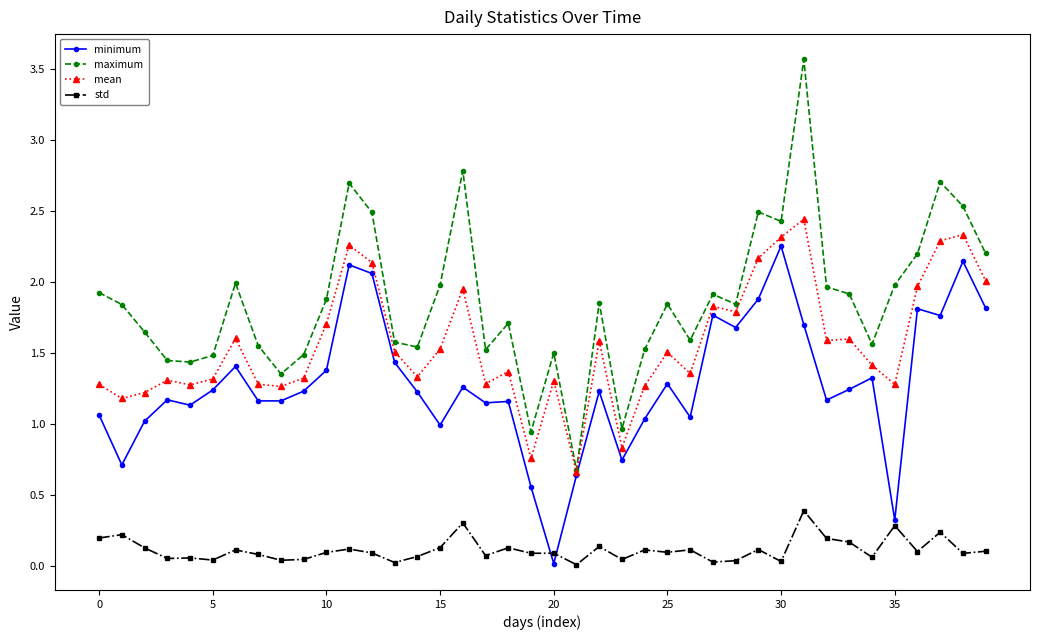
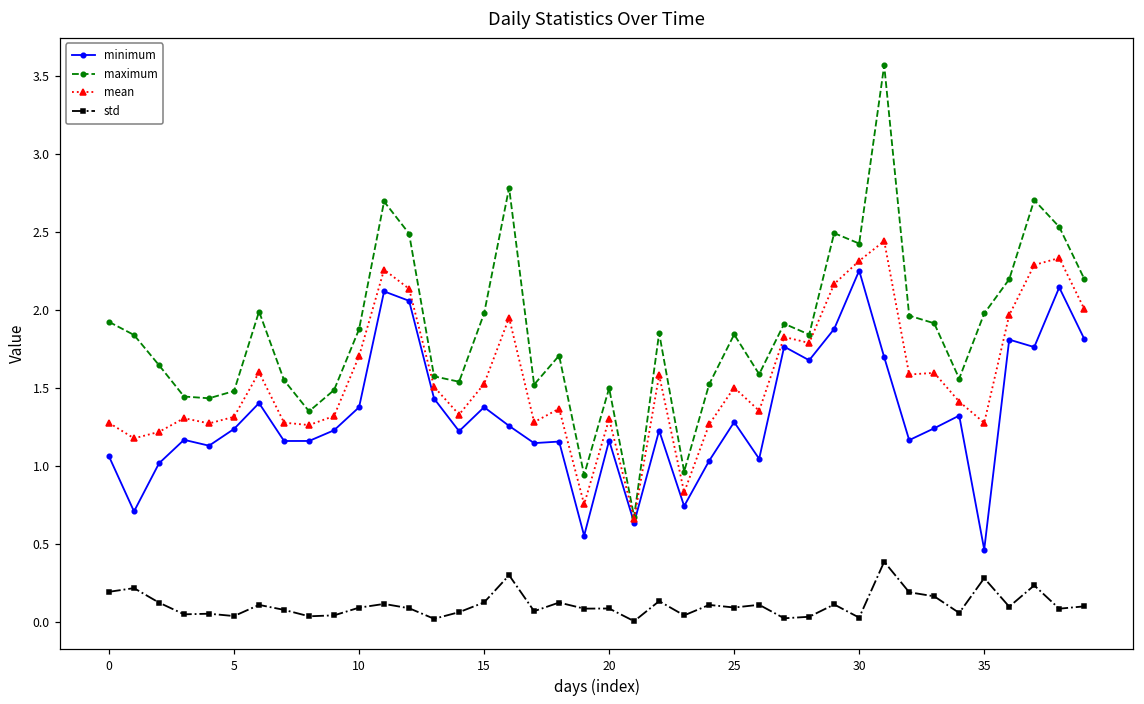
minimum, 15: 0.99 -> 1.38
minimum, 20: 0.02 -> 1.17
minimum, 35: 0.32 -> 0.47
